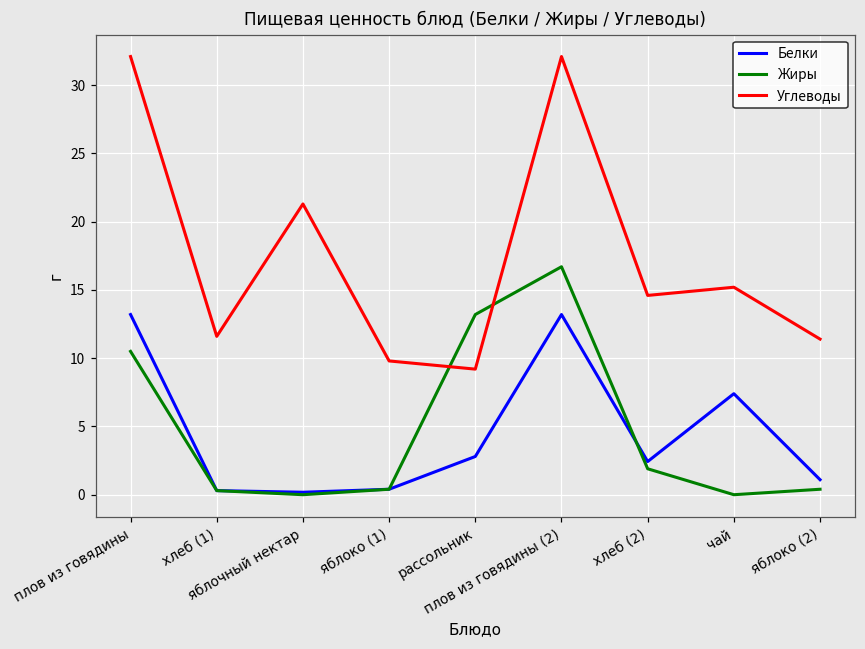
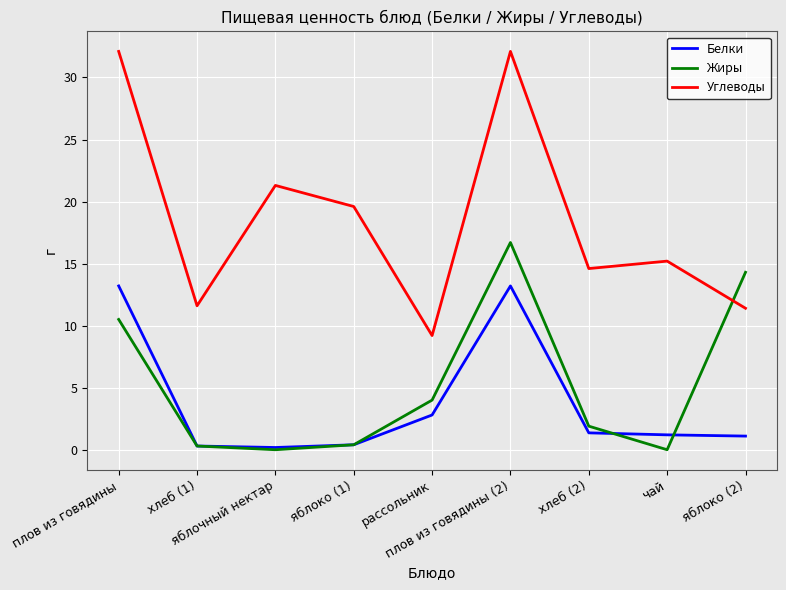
Углеводы, яблоко (1): 9.8 -> 19.6
Жиры, рассольник: 13.2 -> 4.0
Белки, хлеб (2): 2.4 -> 1.4
Белки, чай: 7.4 -> 1.2
Жиры, яблоко (2): 0.4 -> 14.3
